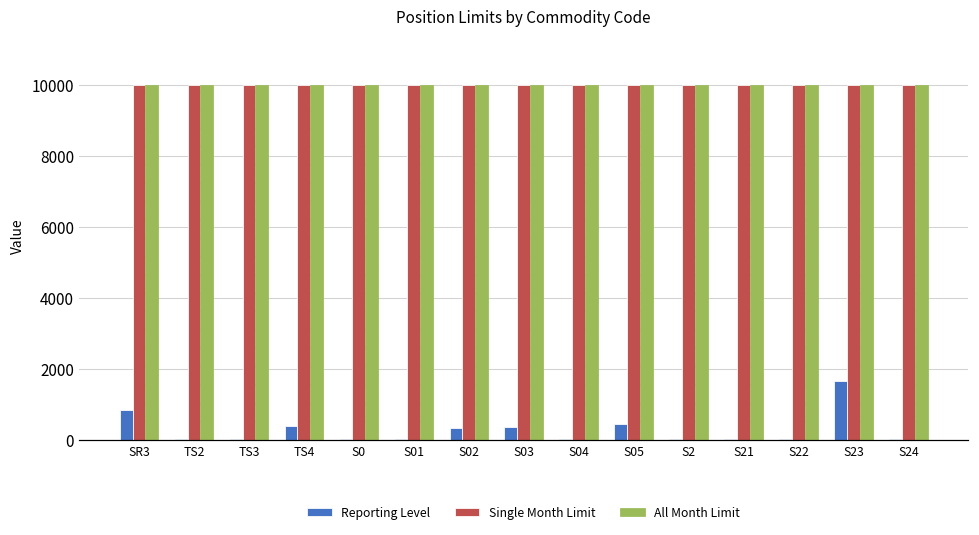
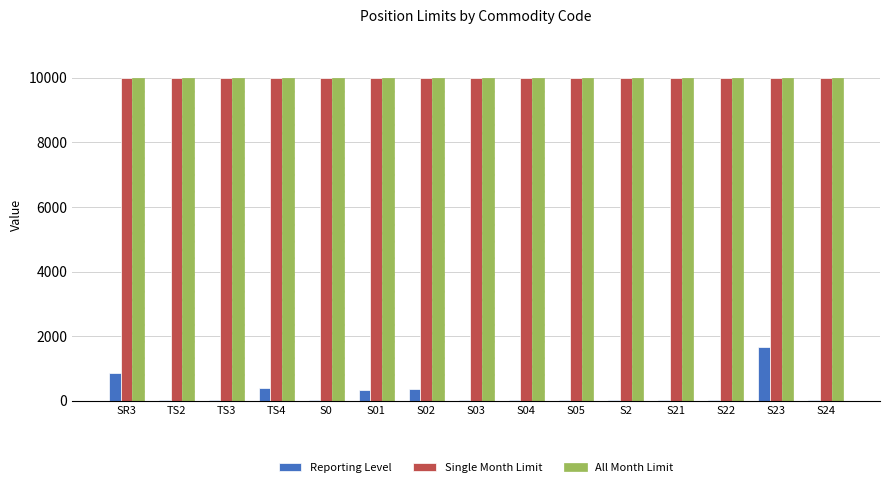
Reporting Level, S01: 0 -> 300
Reporting Level, S03: 400 -> 0
Reporting Level, S05: 500 -> 0
